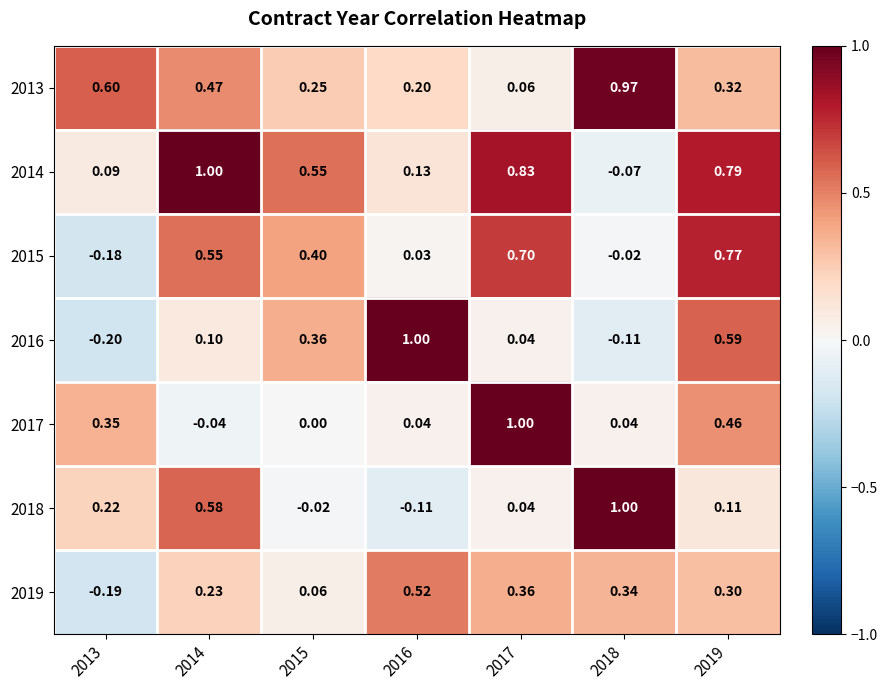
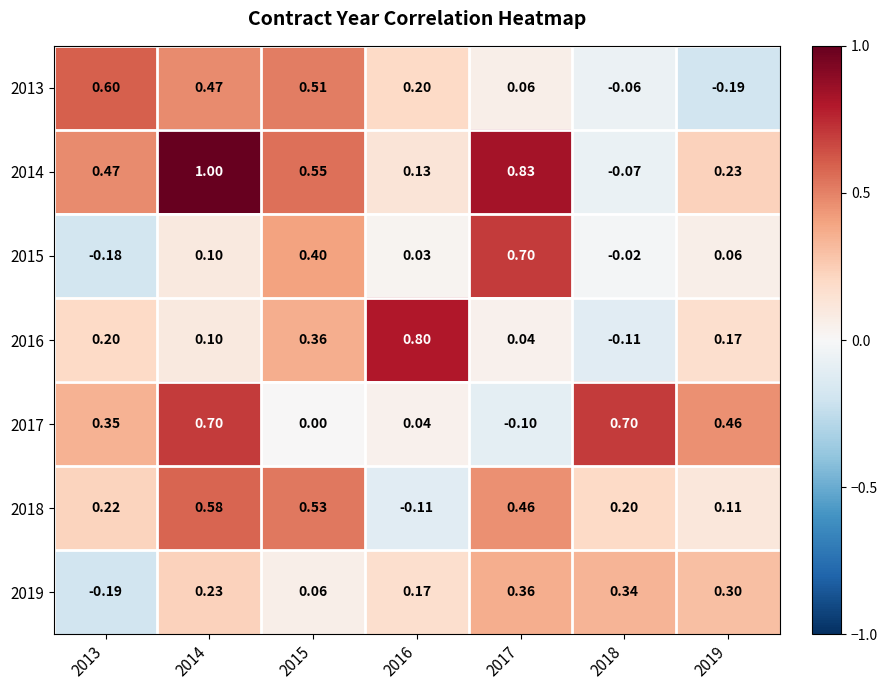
2013, 2015: 0.25 -> 0.51
2013, 2018: 0.97 -> -0.06
2013, 2019: 0.32 -> -0.19
2014, 2013: 0.09 -> 0.47
2014, 2019: 0.79 -> 0.23
2015, 2014: 0.55 -> 0.10
2015, 2019: 0.77 -> 0.06
2016, 2013: -0.20 -> 0.20
2016, 2016: 1.00 -> 0.80
2016, 2019: 0.59 -> 0.17
2017, 2014: -0.04 -> 0.70
2017, 2017: 1.00 -> -0.10
2017, 2018: 0.04 -> 0.70
2018, 2015: -0.02 -> 0.53
2018, 2017: 0.04 -> 0.46
2018, 2018: 1.00 -> 0.20
2019, 2016: 0.52 -> 0.17
